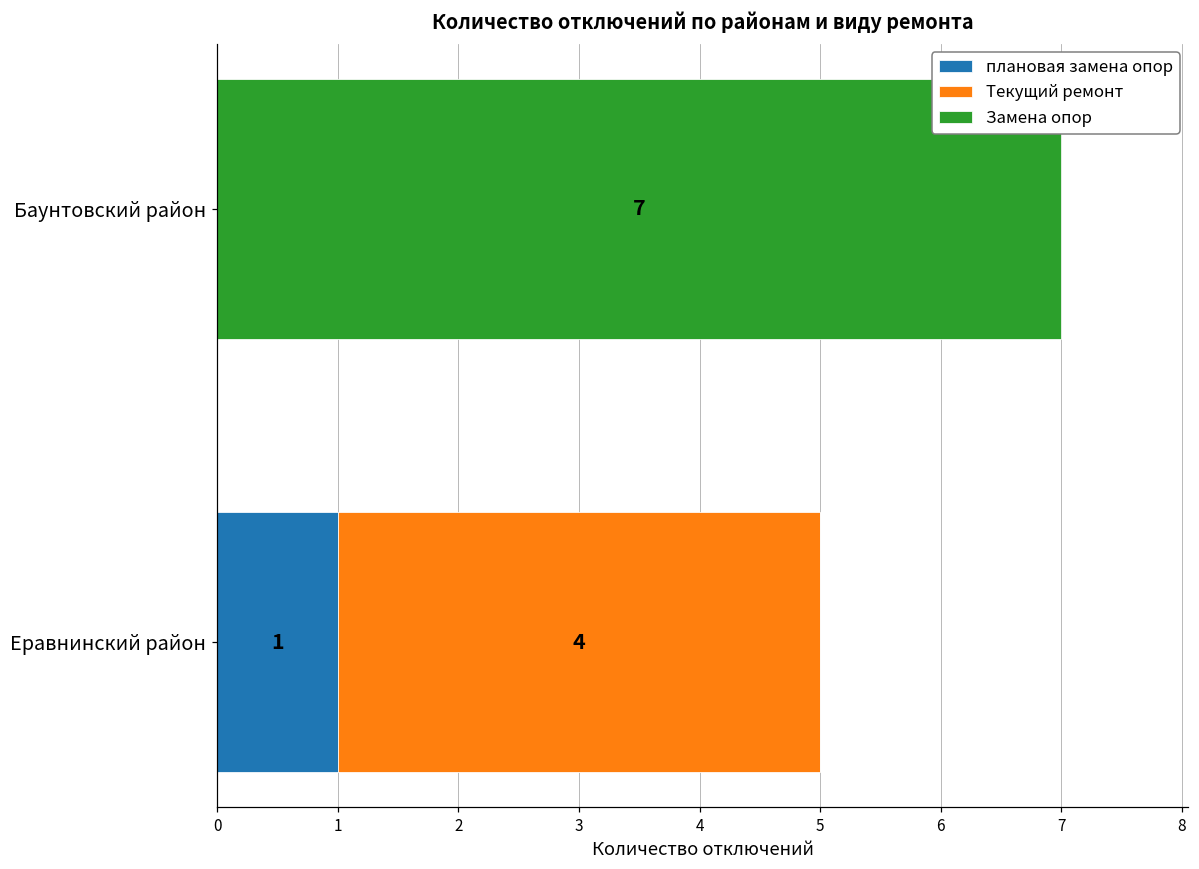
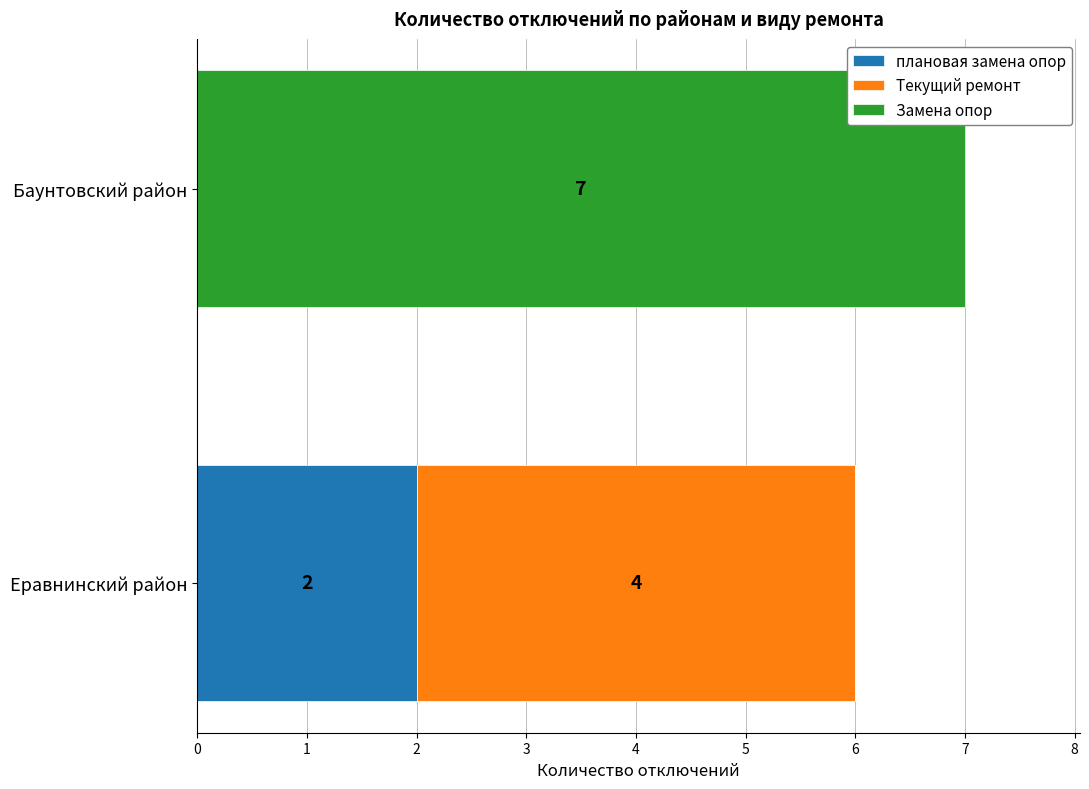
плановая замена опор, Еравнинский район: 1 -> 2
